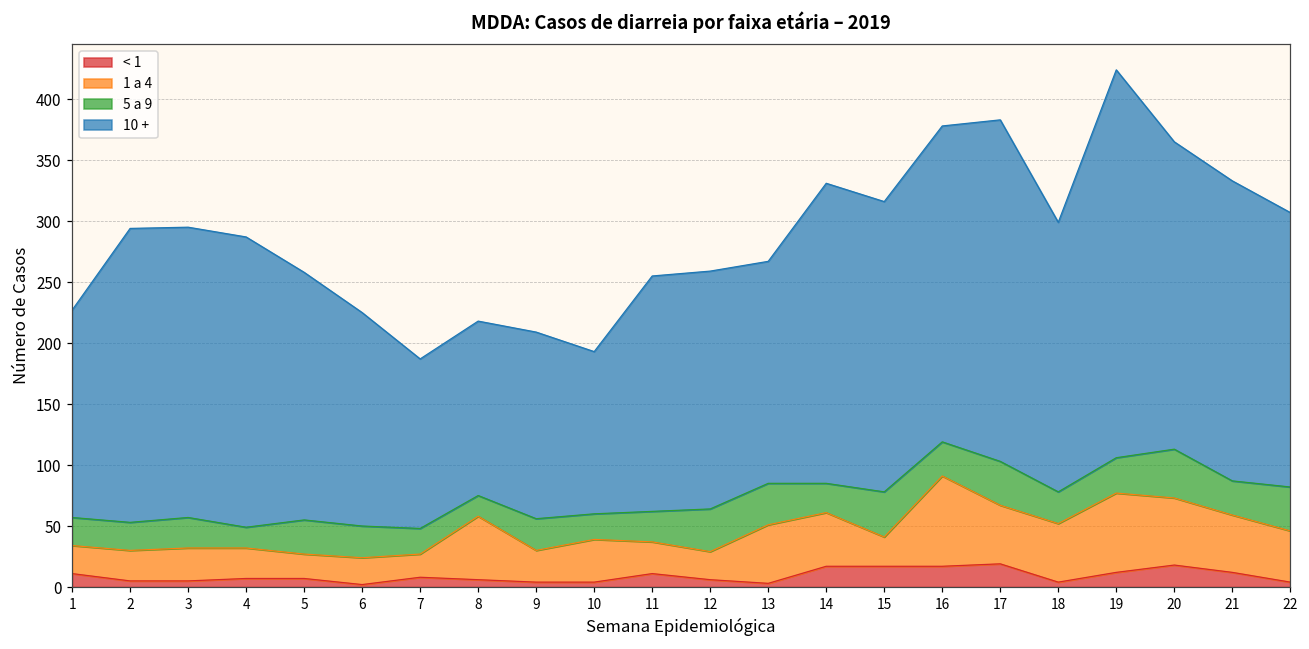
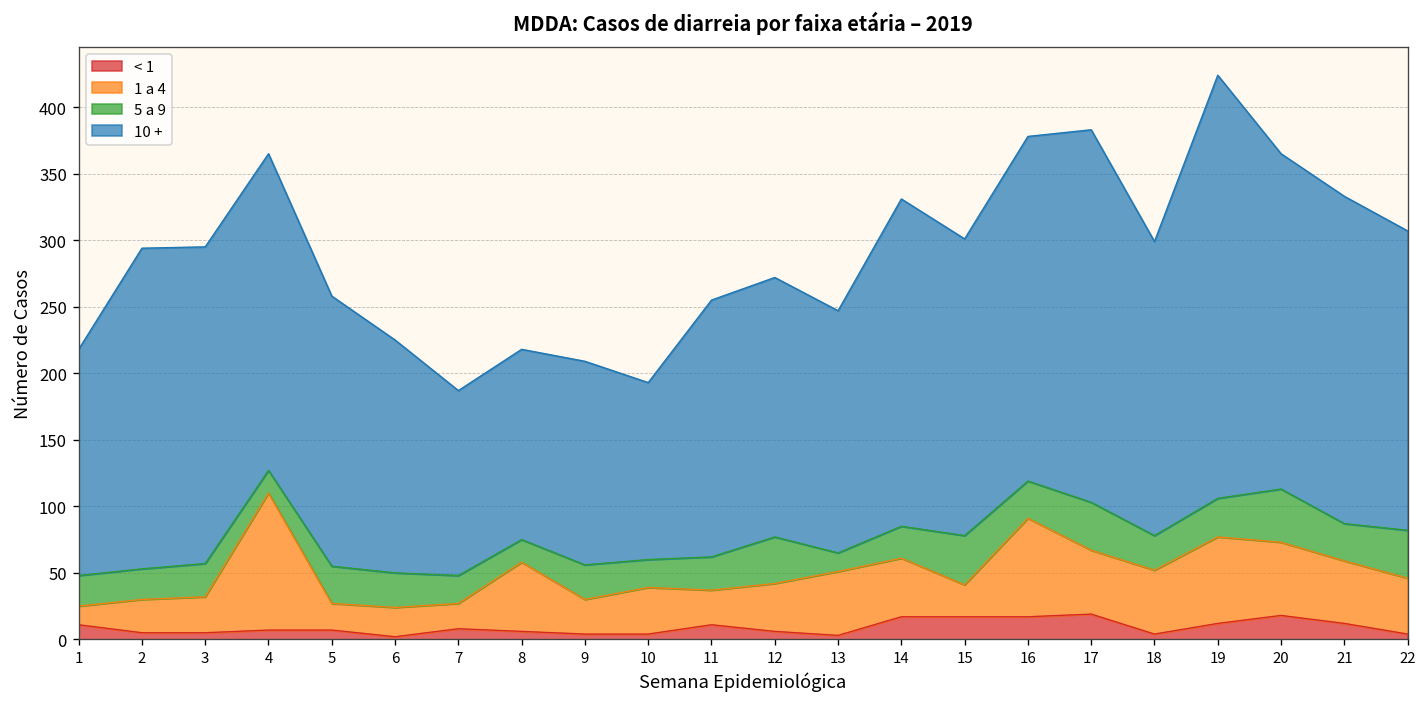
1 a 4, 1: 23 -> 14
1 a 4, 4: 25 -> 103
1 a 4, 12: 23 -> 36
5 a 9, 13: 34 -> 14
10 +, 15: 238 -> 223
